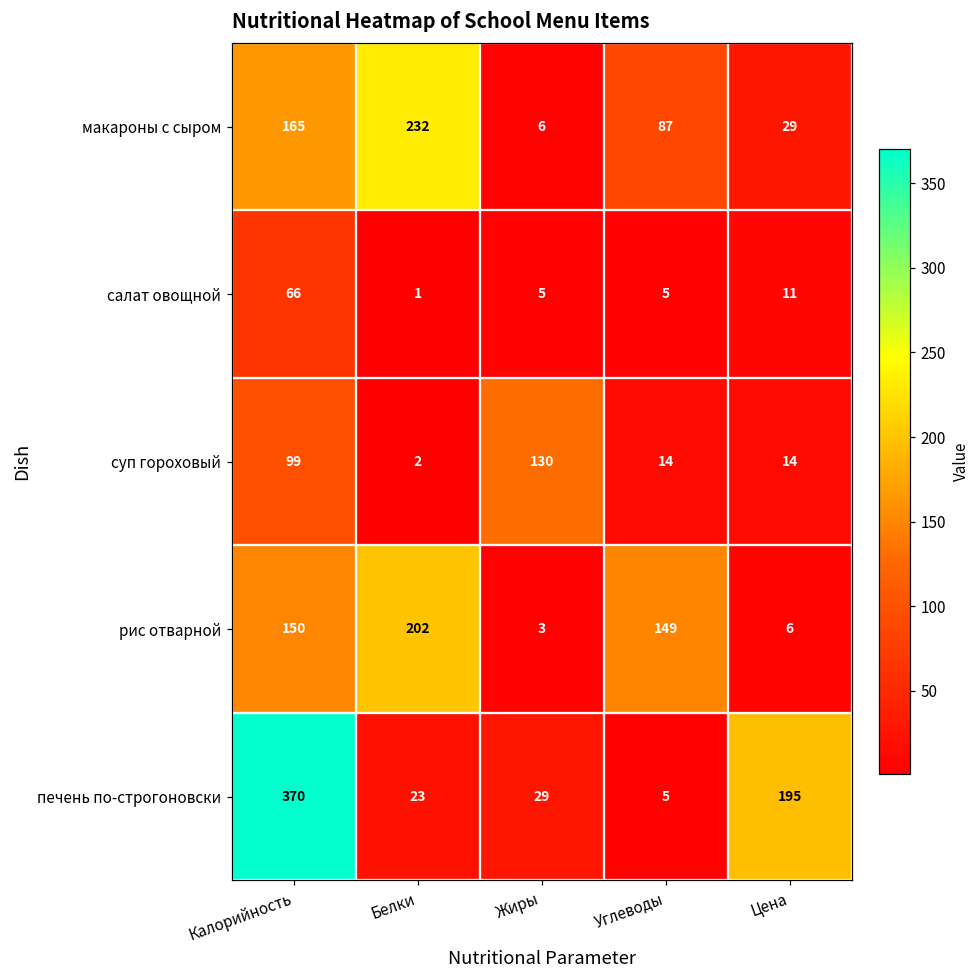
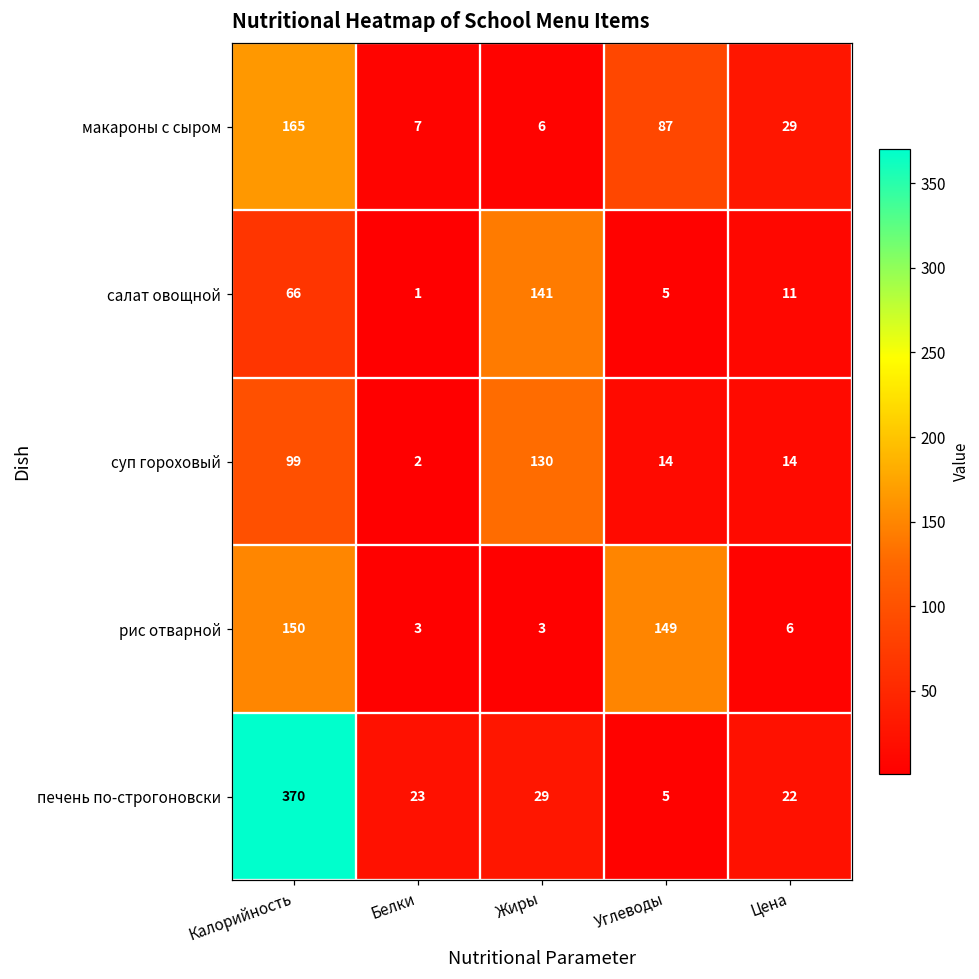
макароны с сыром, Белки: 232 -> 7
салат овощной, Жиры: 5 -> 141
рис отварной, Белки: 202 -> 3
печень по-строгоновски, Цена: 195 -> 22
